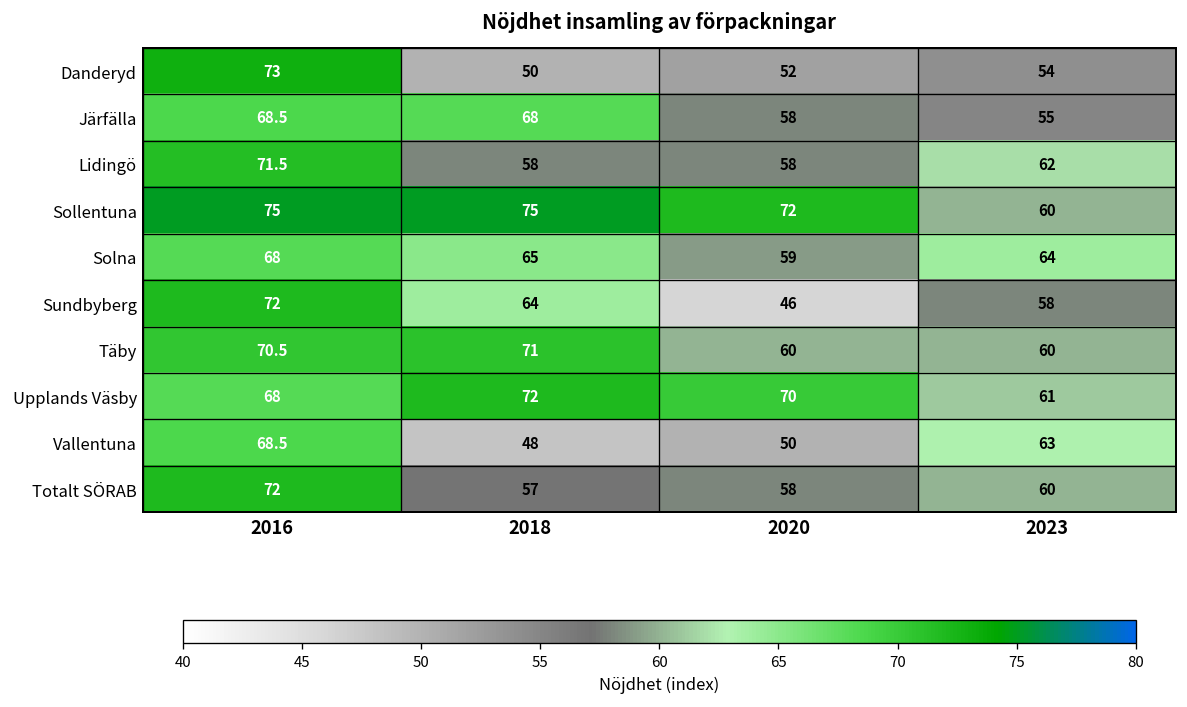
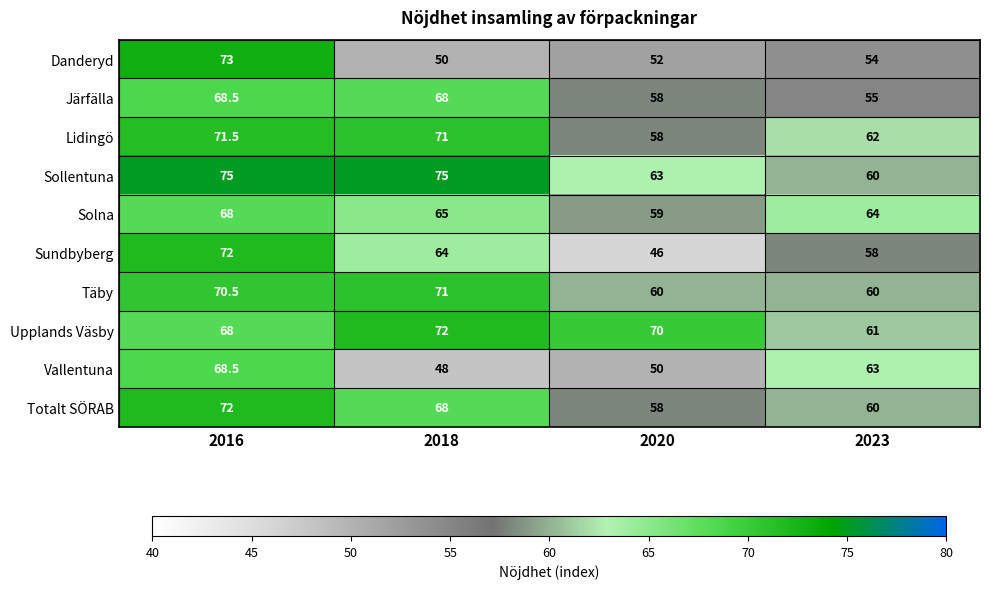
Lidingö, 2018: 58 -> 71
Sollentuna, 2020: 72 -> 63
Totalt SÖRAB, 2018: 57 -> 68
